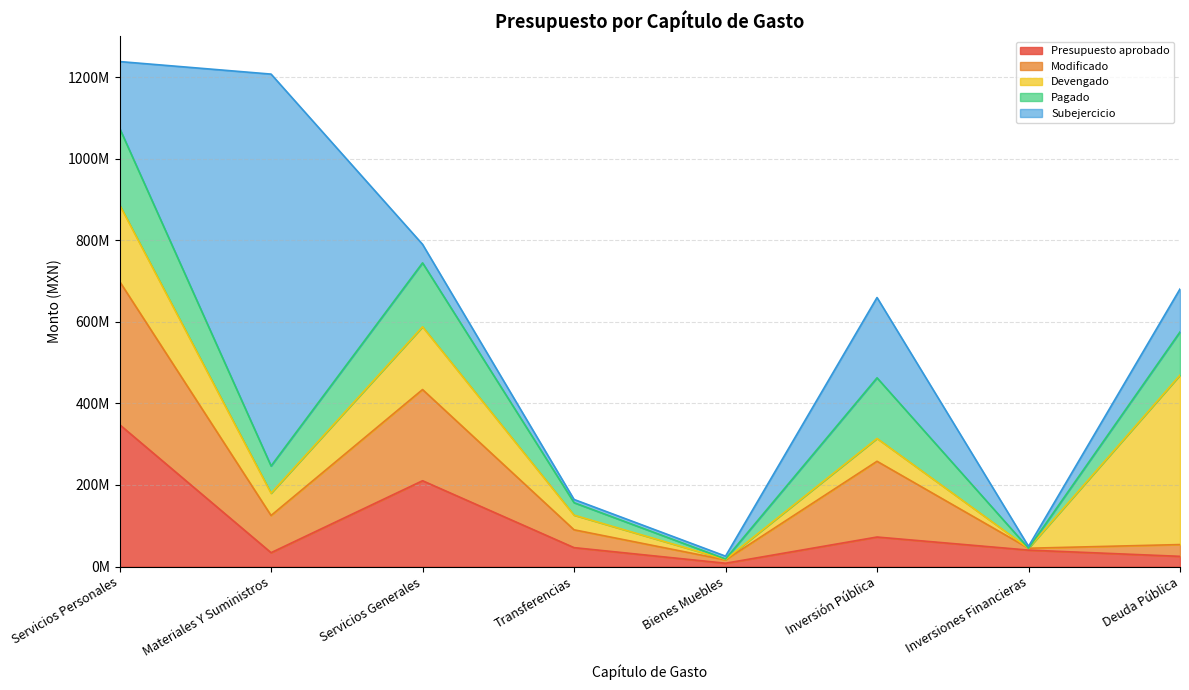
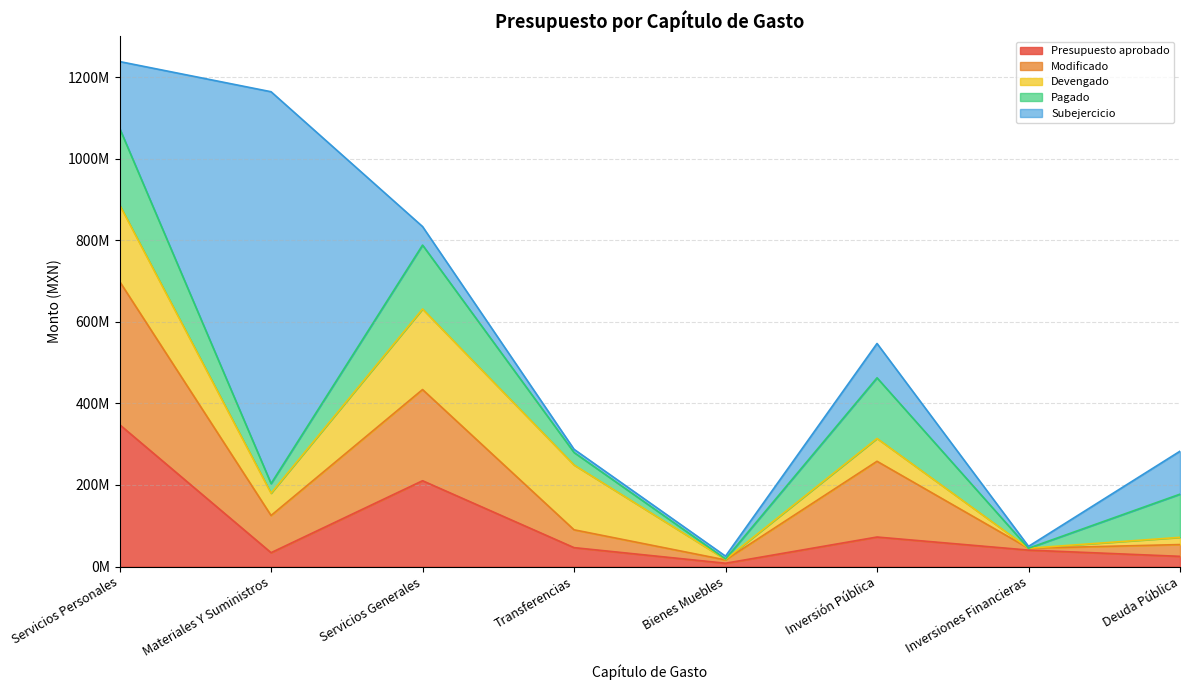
Pagado, Materiales Y Suministros: 70000000 -> 20000000
Devengado, Servicios Generales: 150000000 -> 200000000
Devengado, Transferencias: 40000000 -> 160000000
Subejercicio, Inversión Pública: 200000000 -> 80000000
Devengado, Deuda Pública: 420000000 -> 20000000
